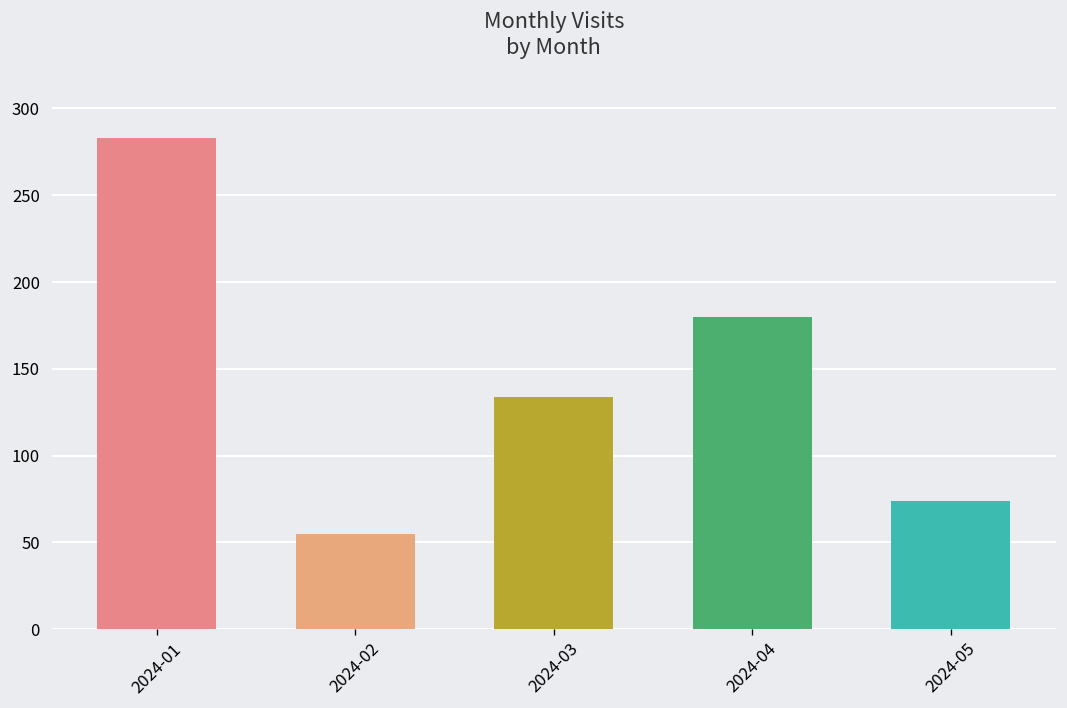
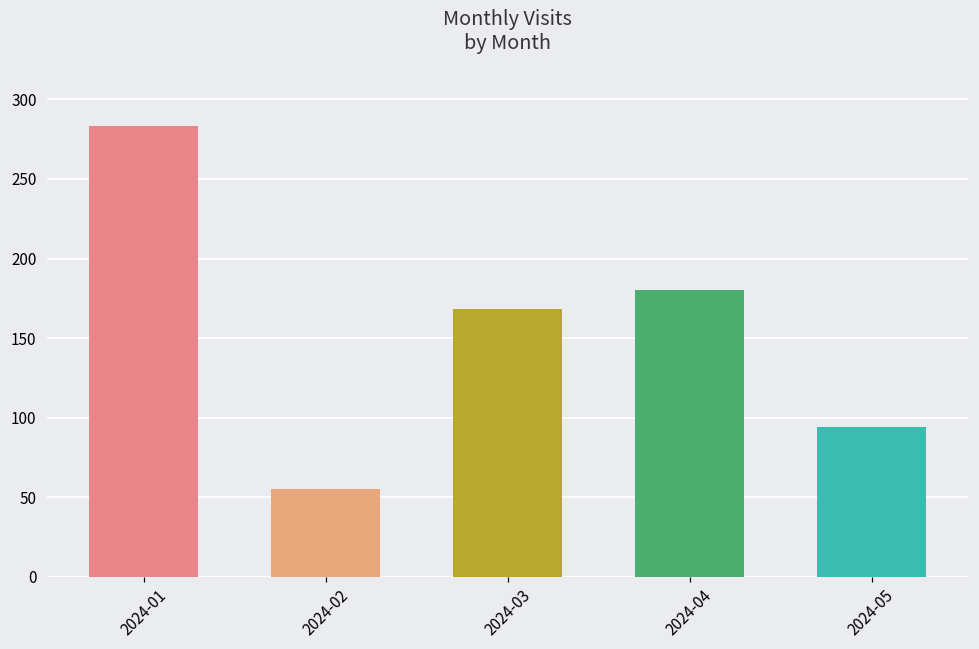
2024-03: 134 -> 168
2024-05: 74 -> 94
